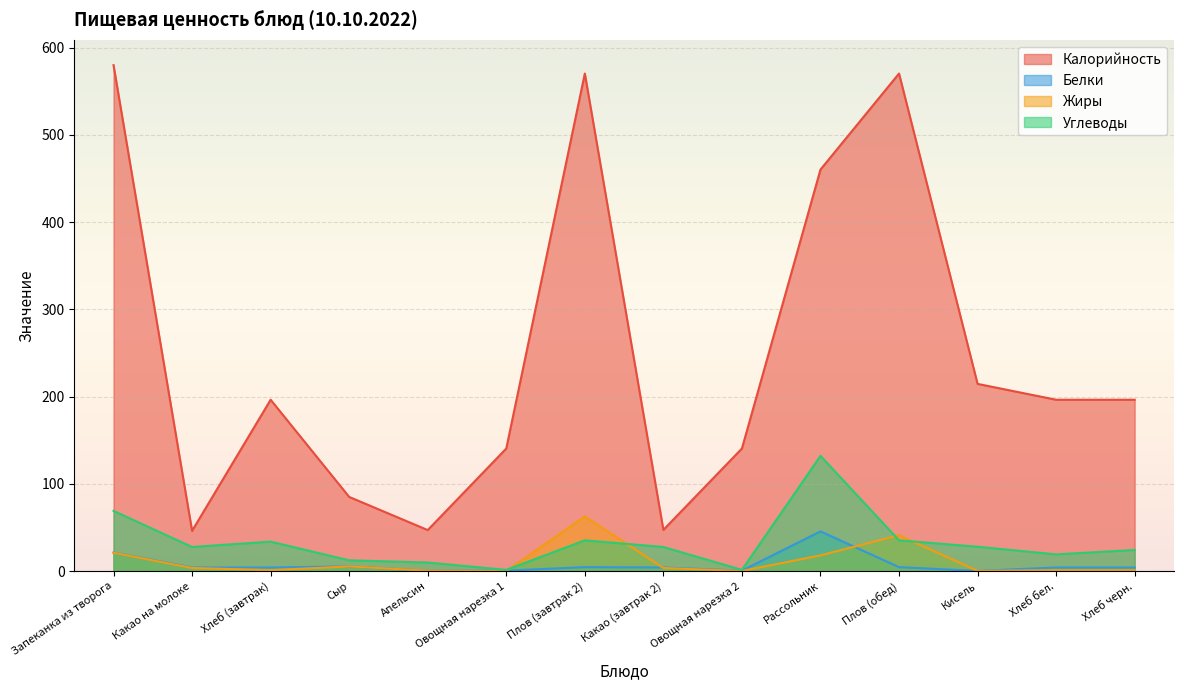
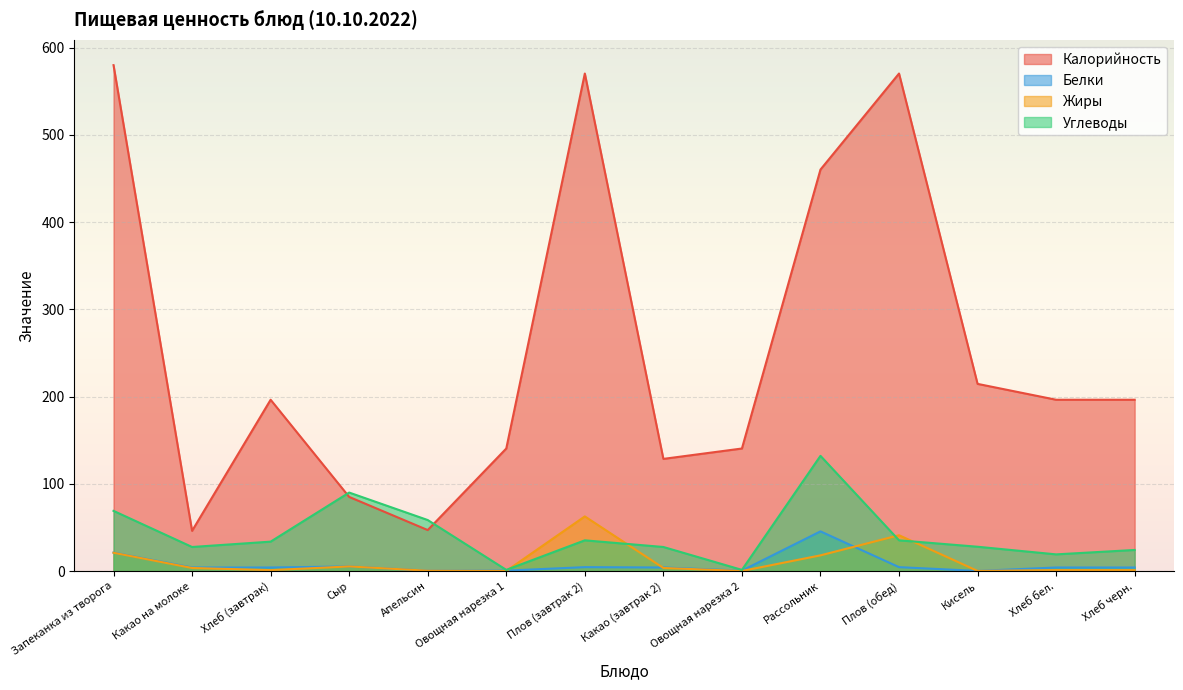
Углеводы, Сыр: 10 -> 90
Углеводы, Апельсин: 10 -> 60
Калорийность, Какао (завтрак 2): 50 -> 130
